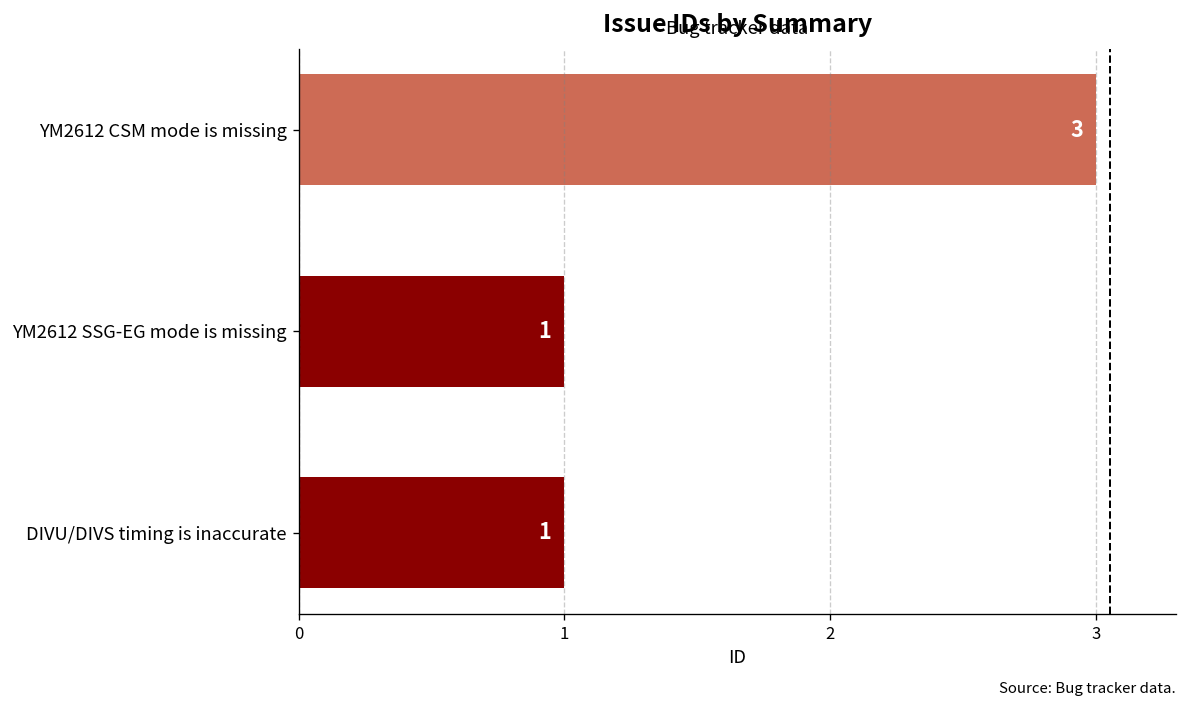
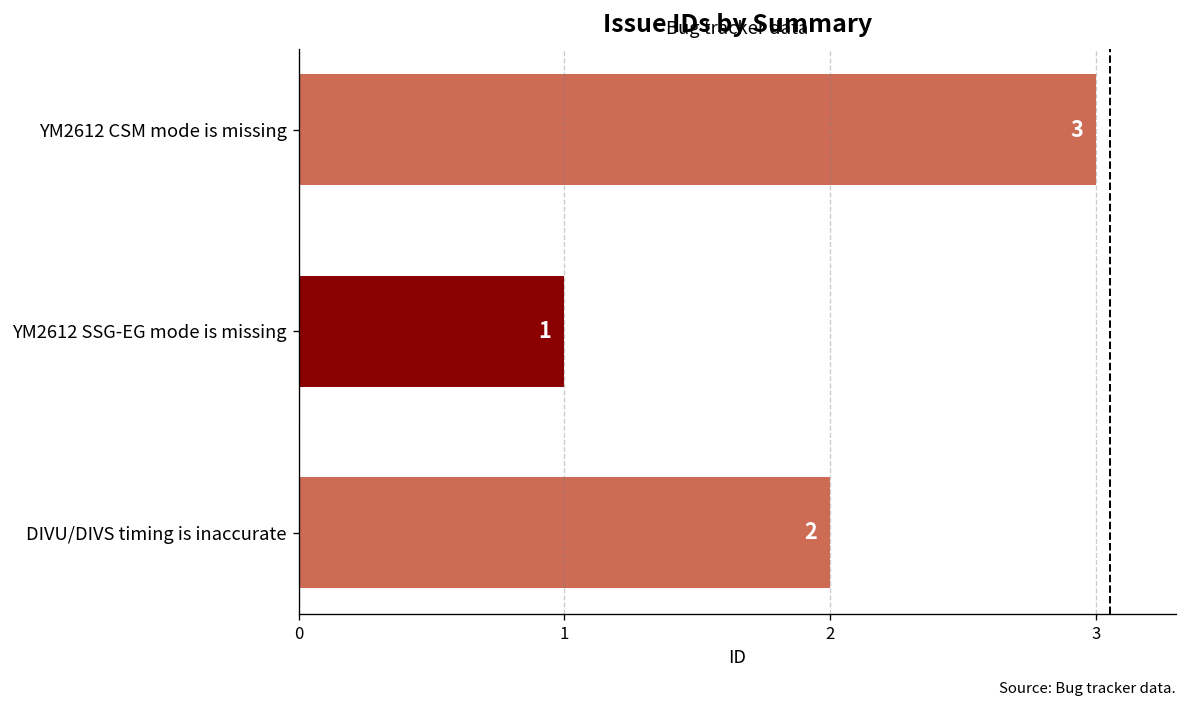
DIVU/DIVS timing is inaccurate: 1 -> 2
